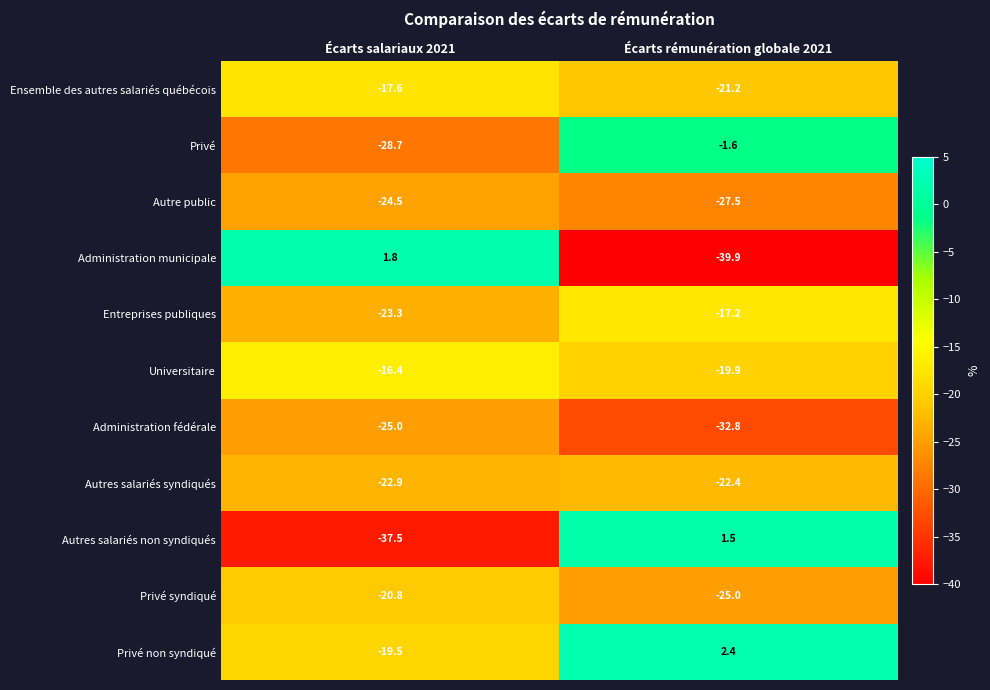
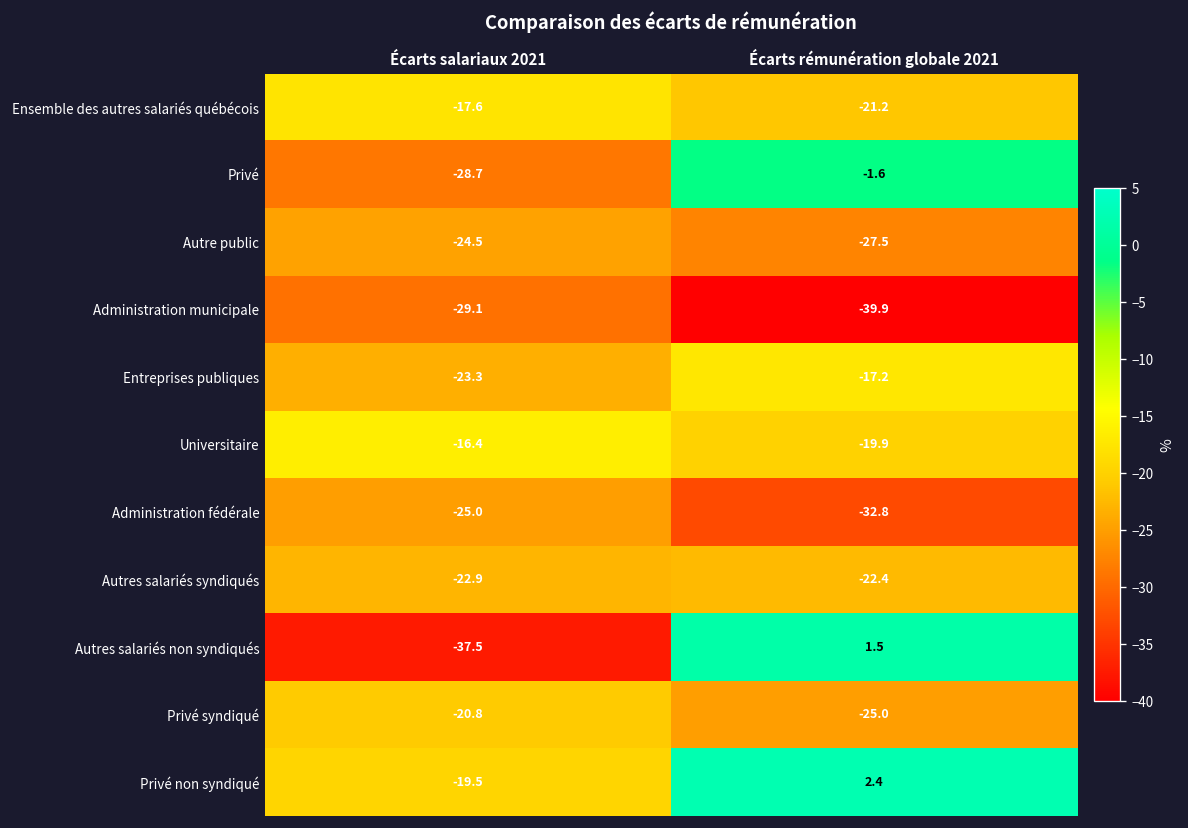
Administration municipale, Écarts salariaux 2021: 1.8 -> -29.1
